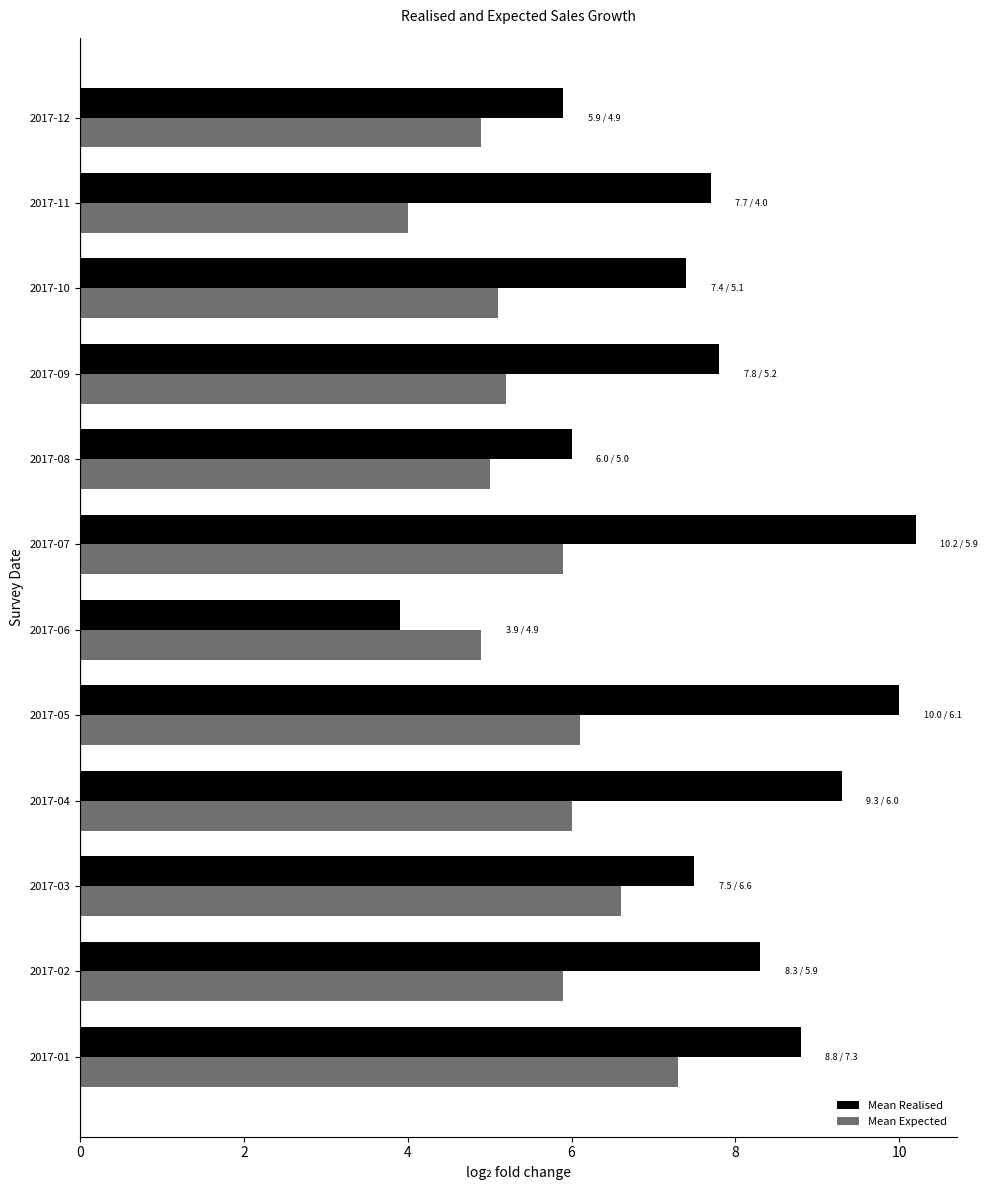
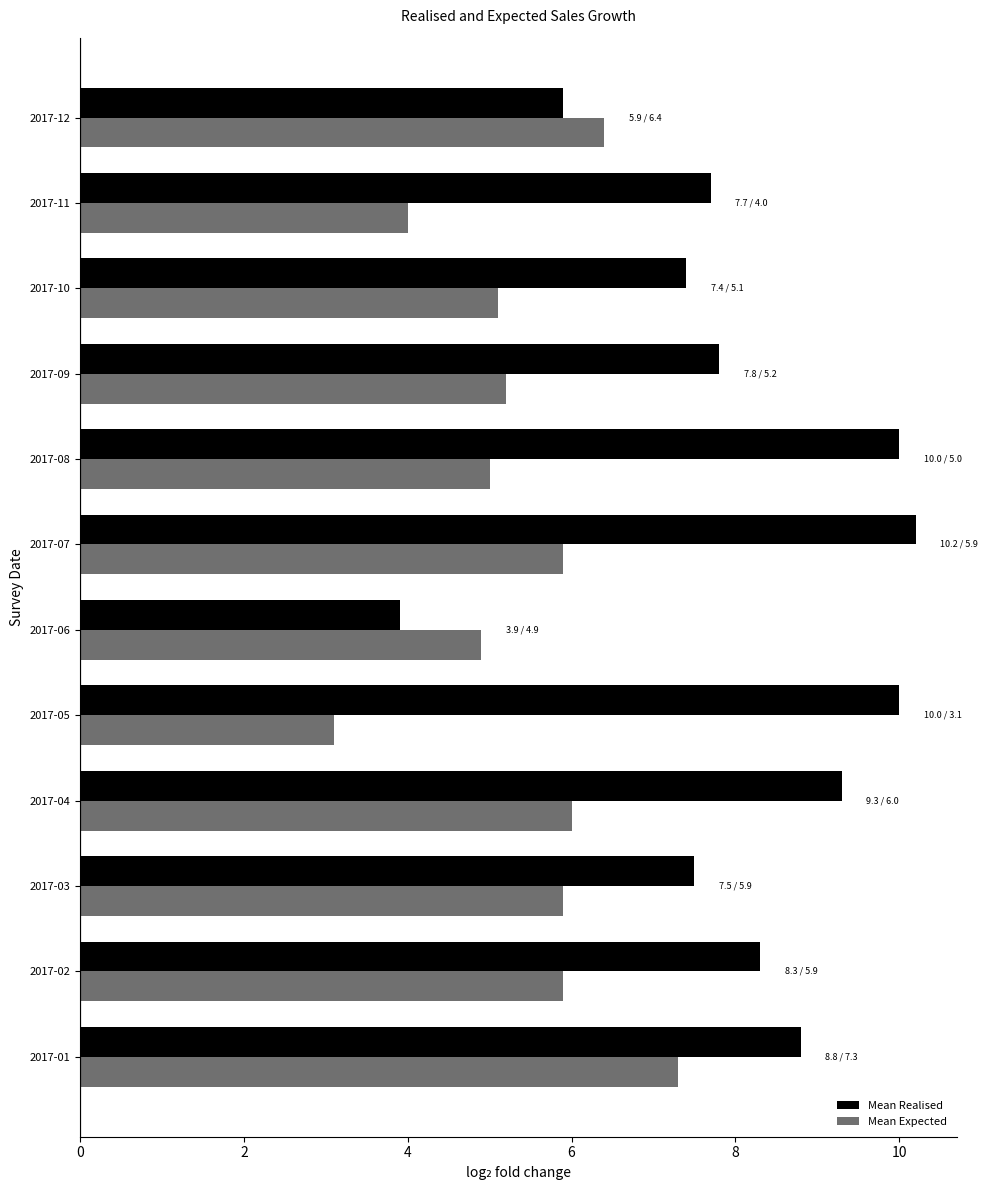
Mean Expected, 2017-12: 4.9 -> 6.4
Mean Realised, 2017-08: 6.0 -> 10.0
Mean Expected, 2017-05: 6.1 -> 3.1
Mean Expected, 2017-03: 6.6 -> 5.9
